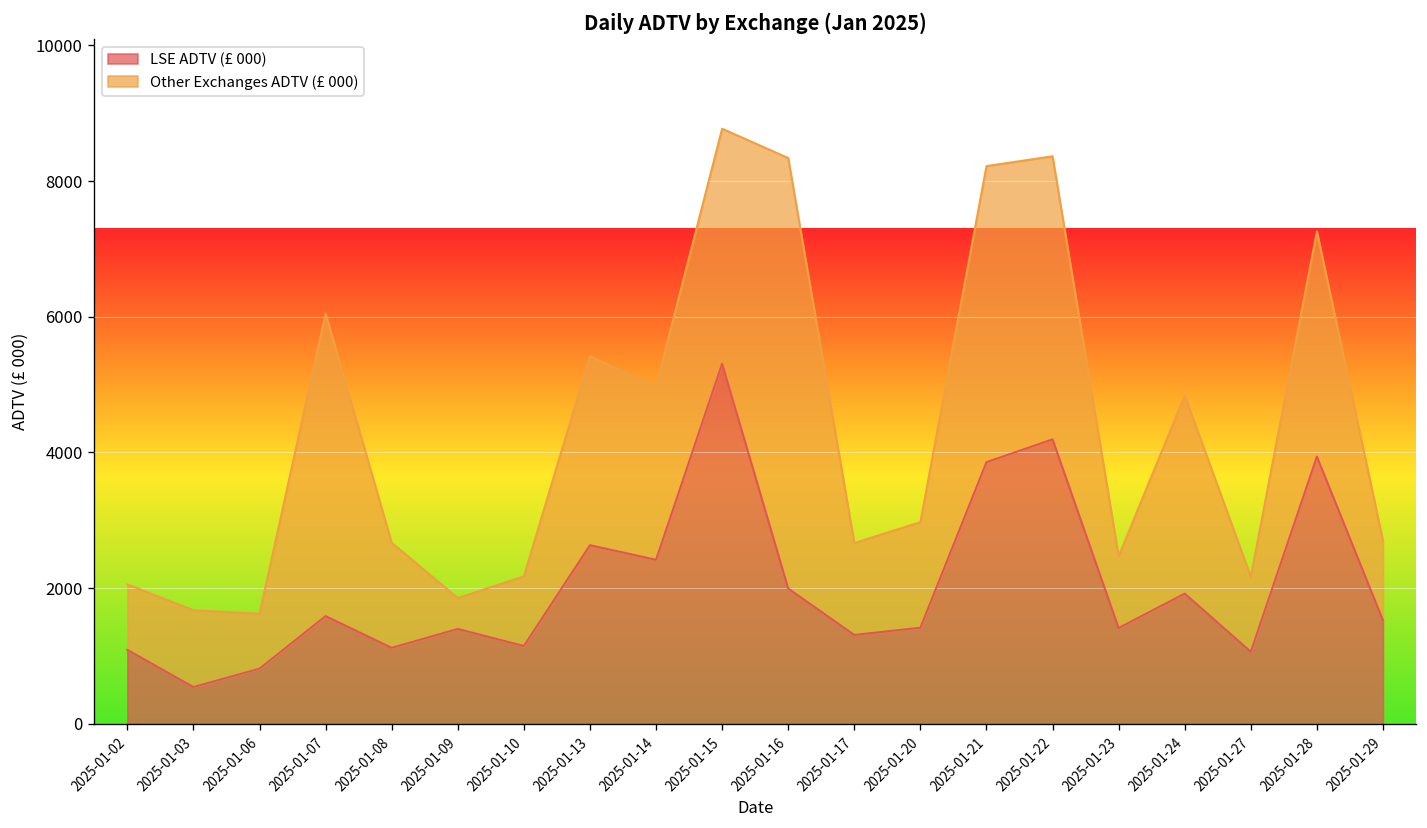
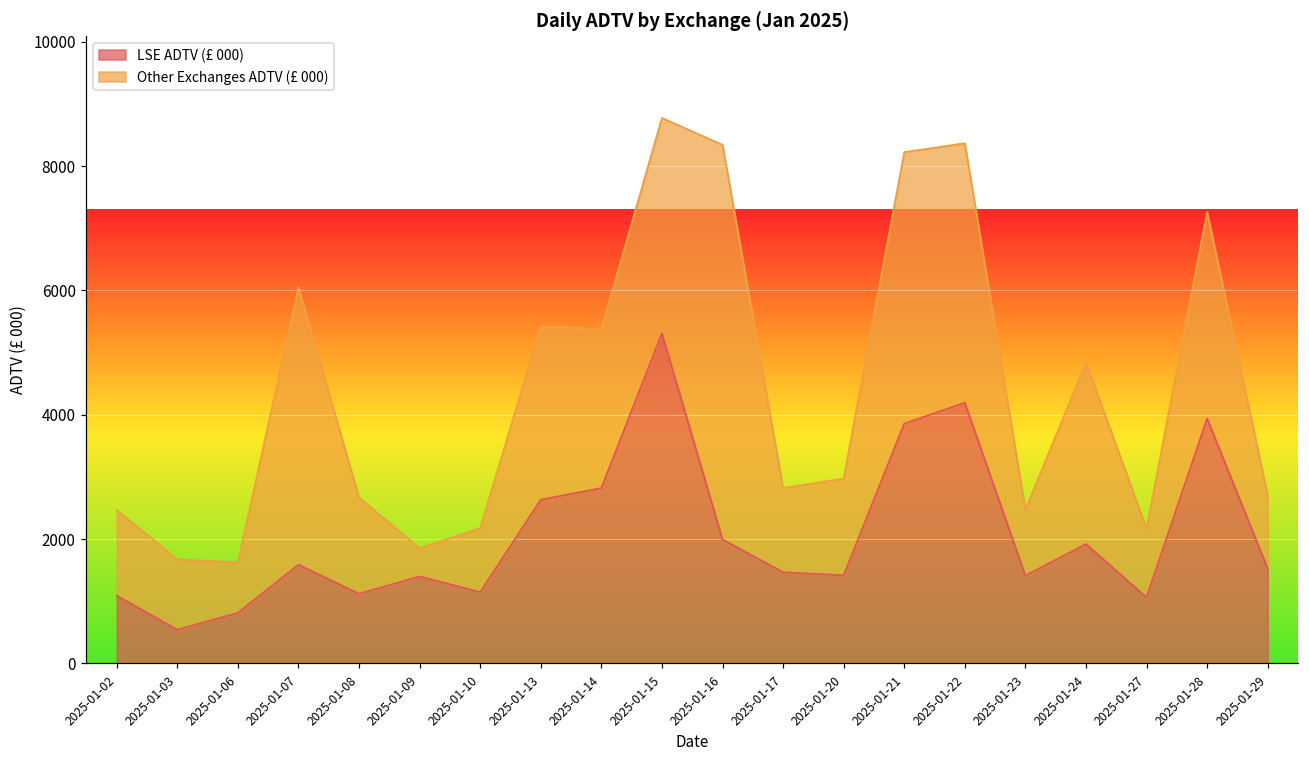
Other Exchanges ADTV (£ 000), 2025-01-02: 1000 -> 1400
LSE ADTV (£ 000), 2025-01-14: 2400 -> 2800
LSE ADTV (£ 000), 2025-01-17: 1300 -> 1500
